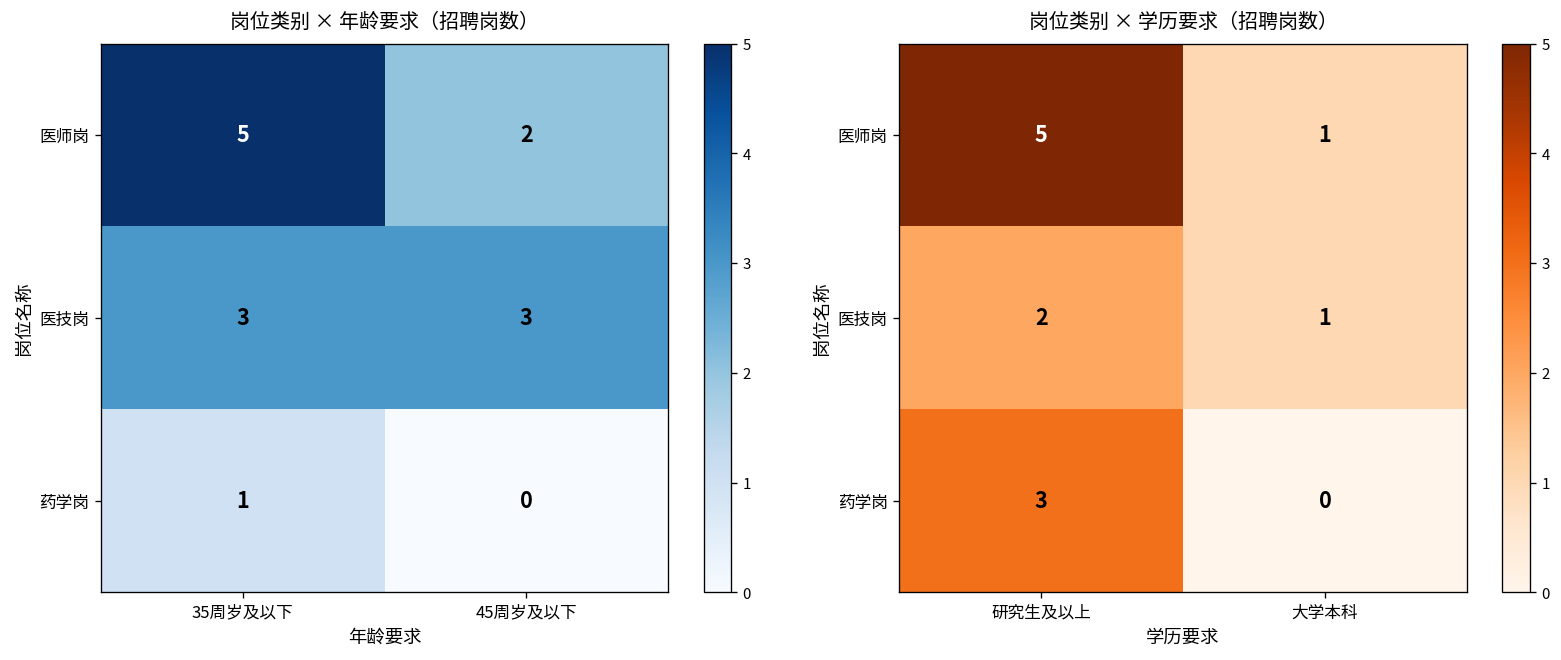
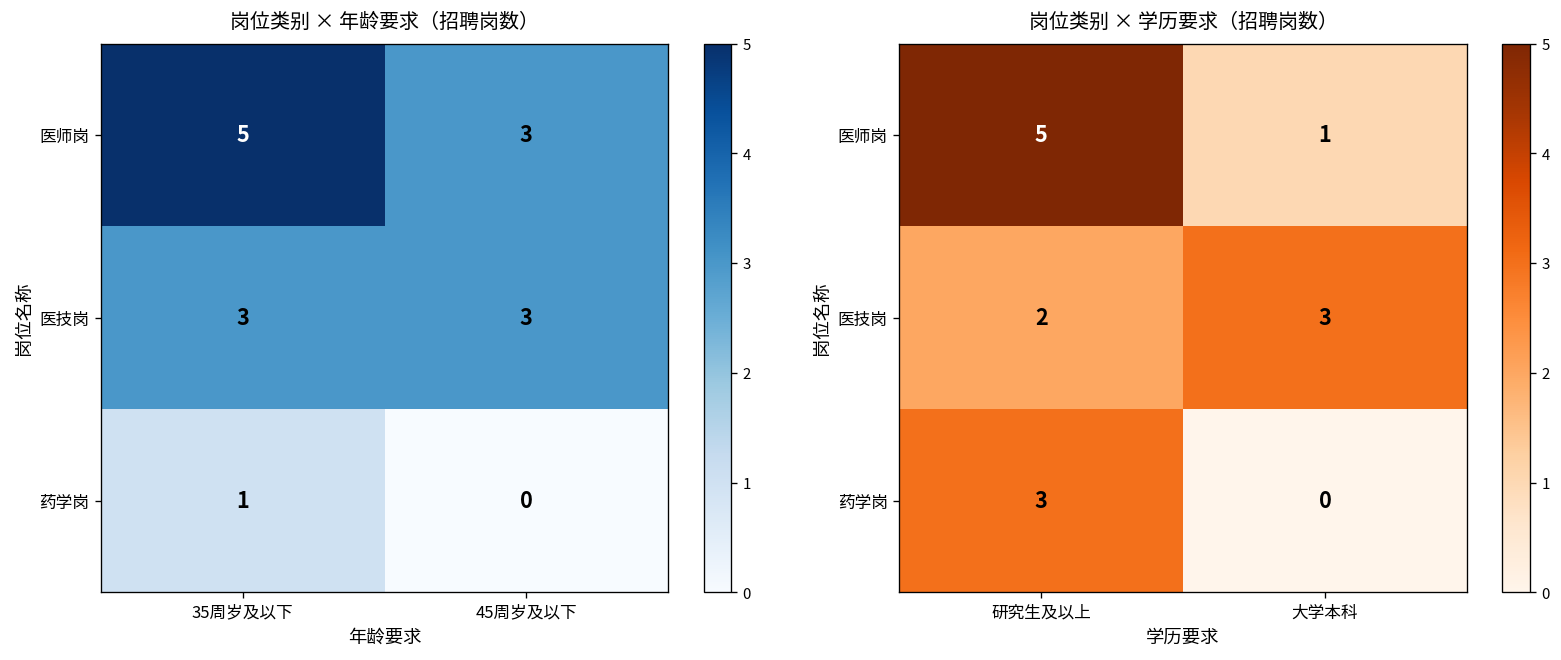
岗位类别 × 年龄要求（招聘岗数）, 医师岗, 45周岁及以下: 2 -> 3
岗位类别 × 学历要求（招聘岗数）, 医技岗, 大学本科: 1 -> 3
